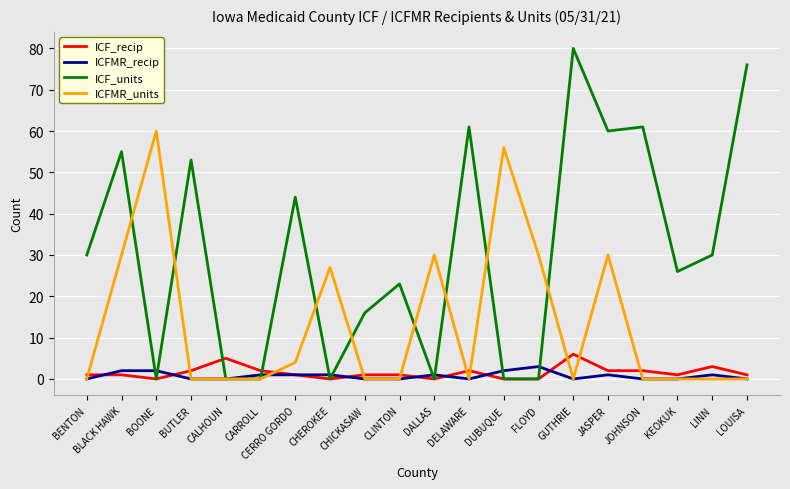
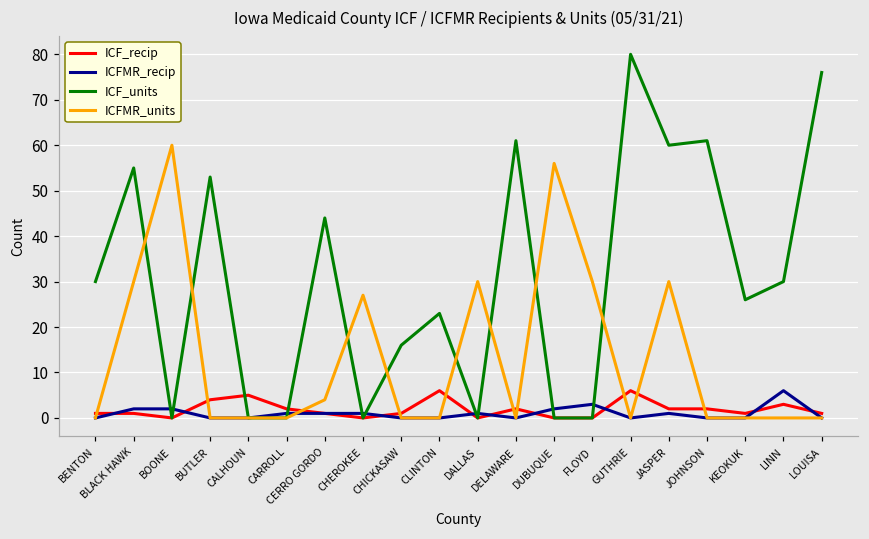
ICF_recip, BUTLER: 2 -> 4
ICF_recip, CLINTON: 1 -> 6
ICFMR_recip, LINN: 1 -> 6
